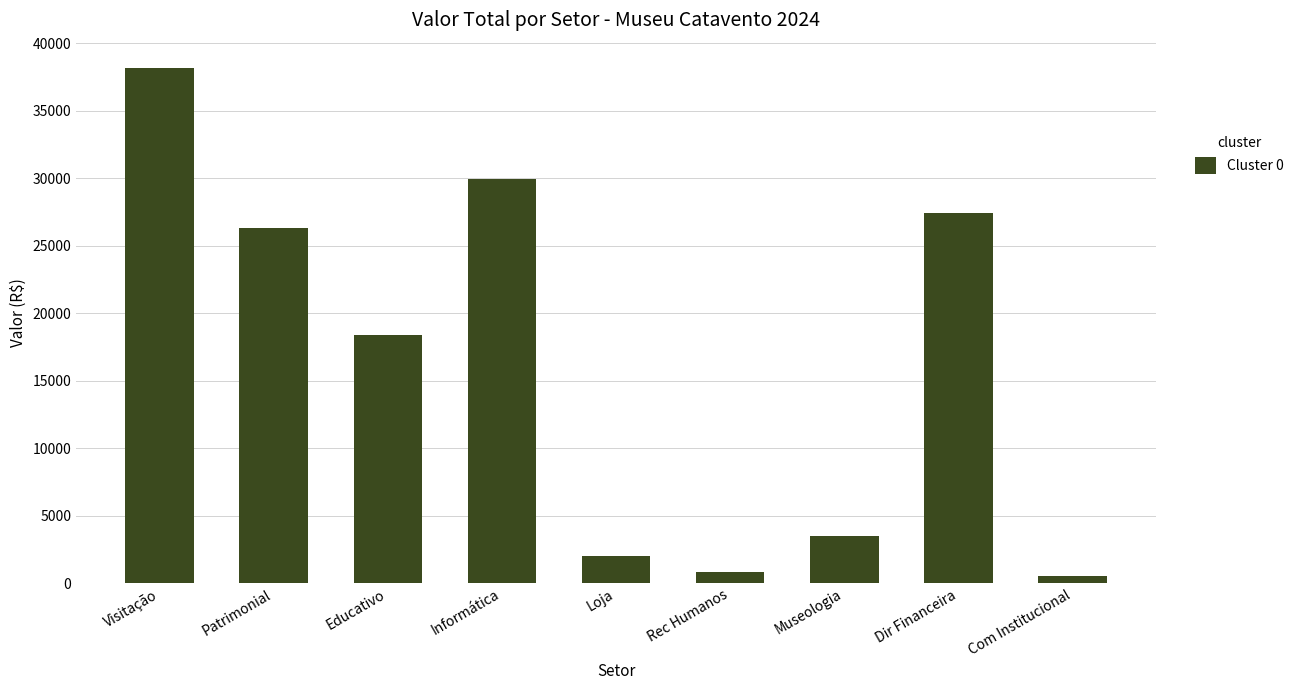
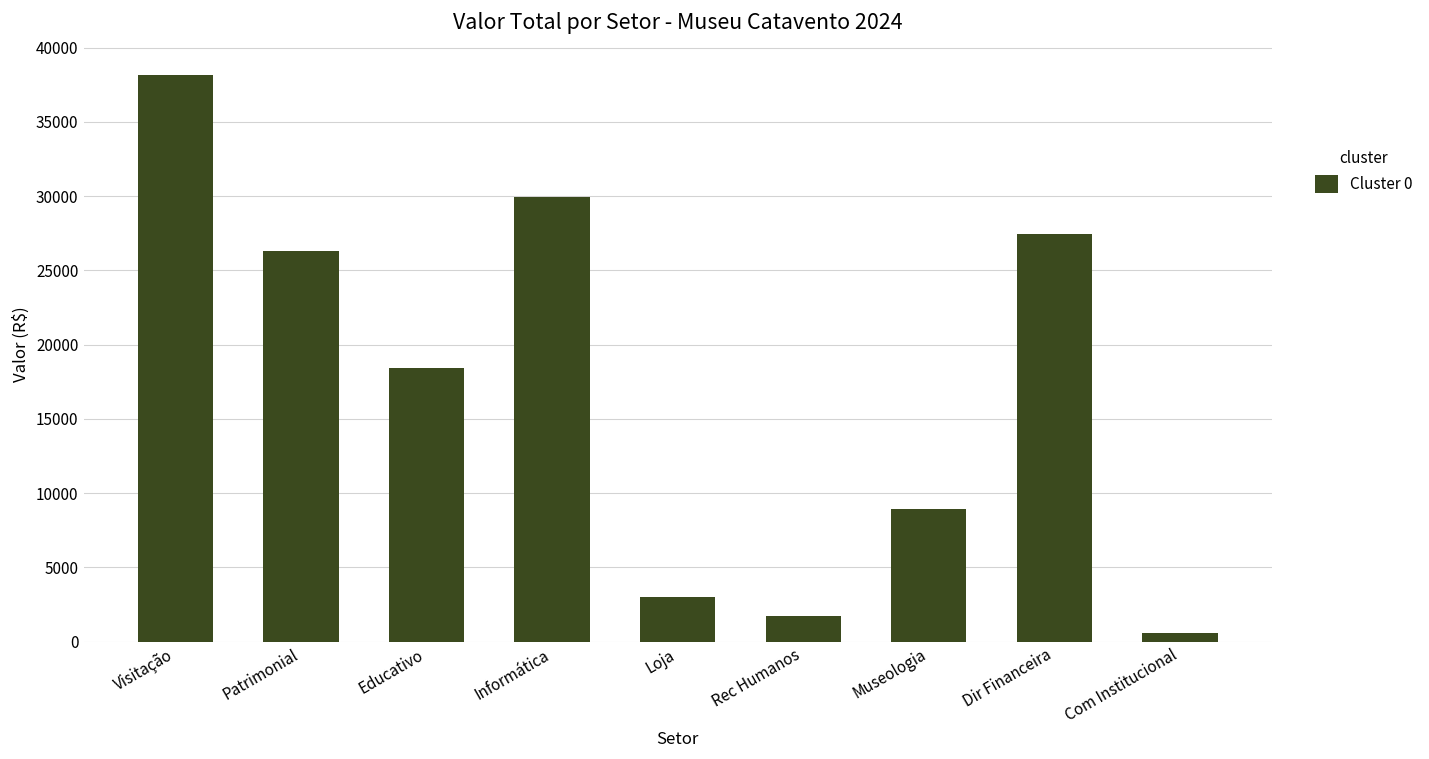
Loja: 2000 -> 3000
Rec Humanos: 900 -> 1700
Museologia: 3500 -> 8900
